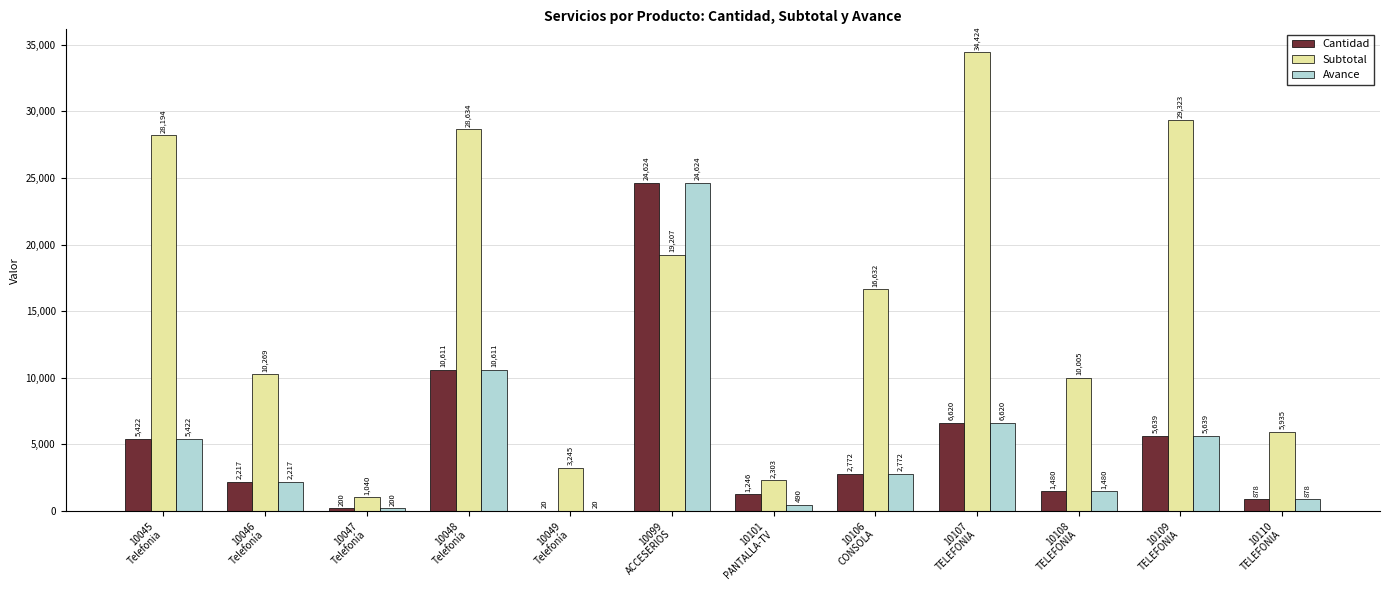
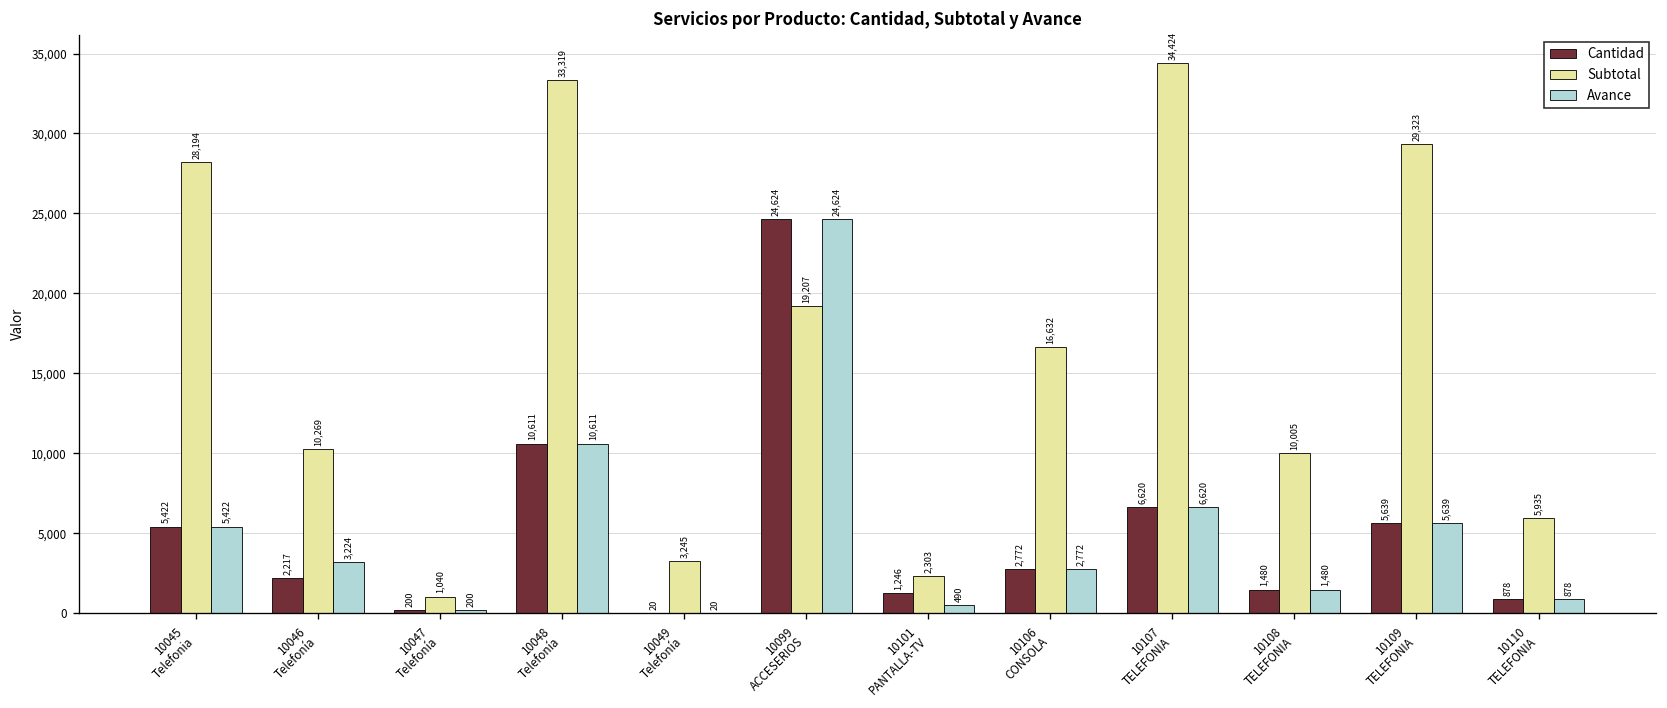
Avance, 10046 Telefonía: 2,217 -> 3,224
Subtotal, 10048 Telefonía: 28,634 -> 33,319
